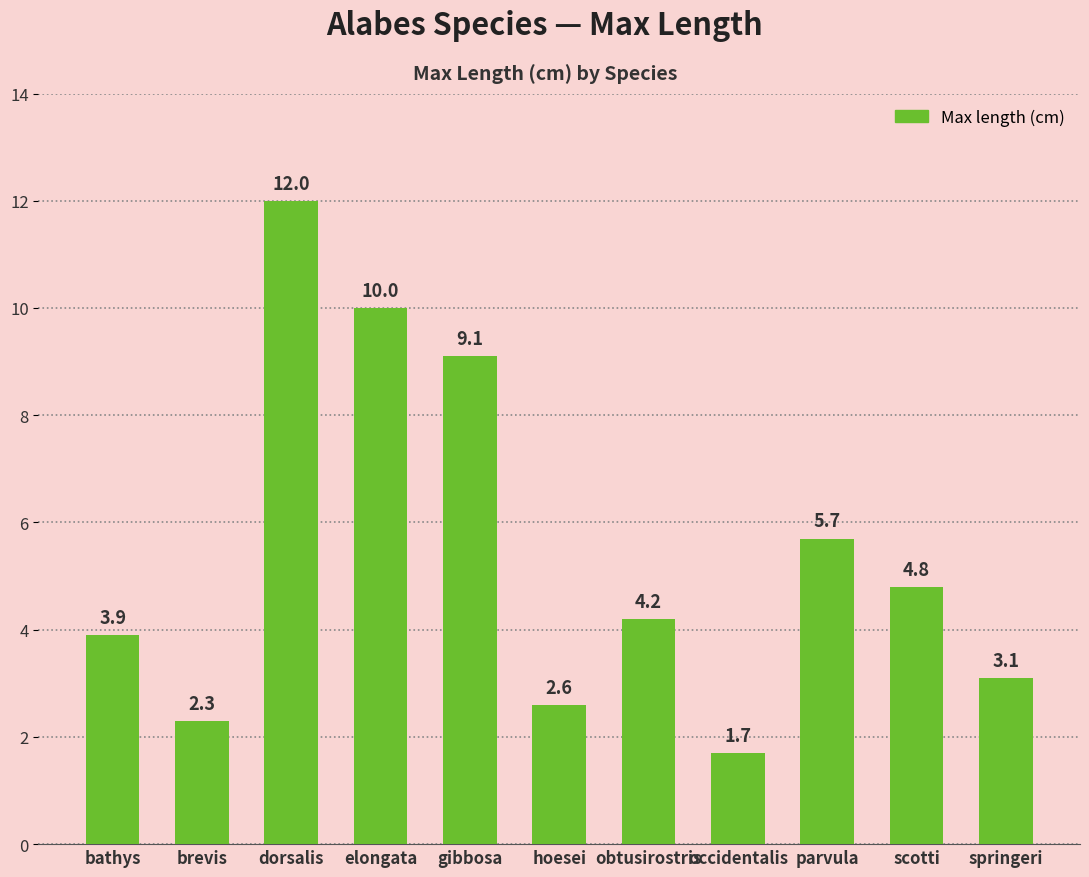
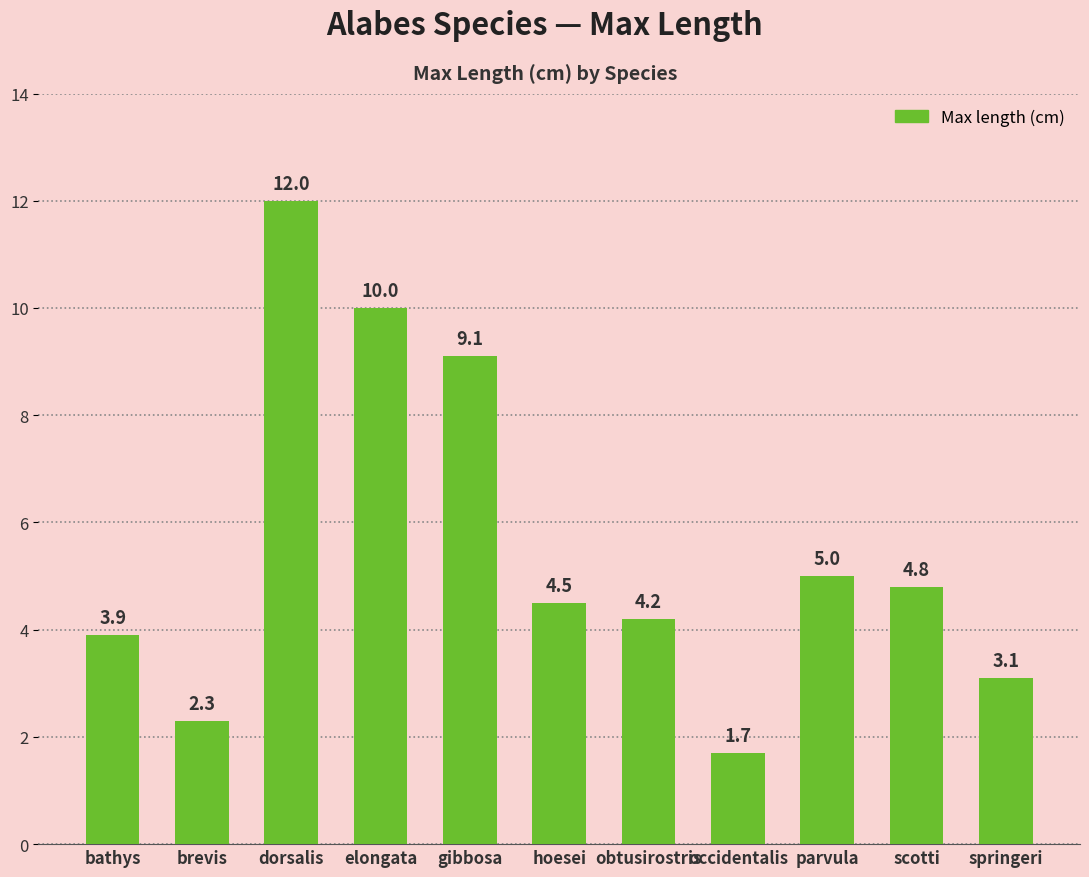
hoesei: 2.6 -> 4.5
parvula: 5.7 -> 5.0
